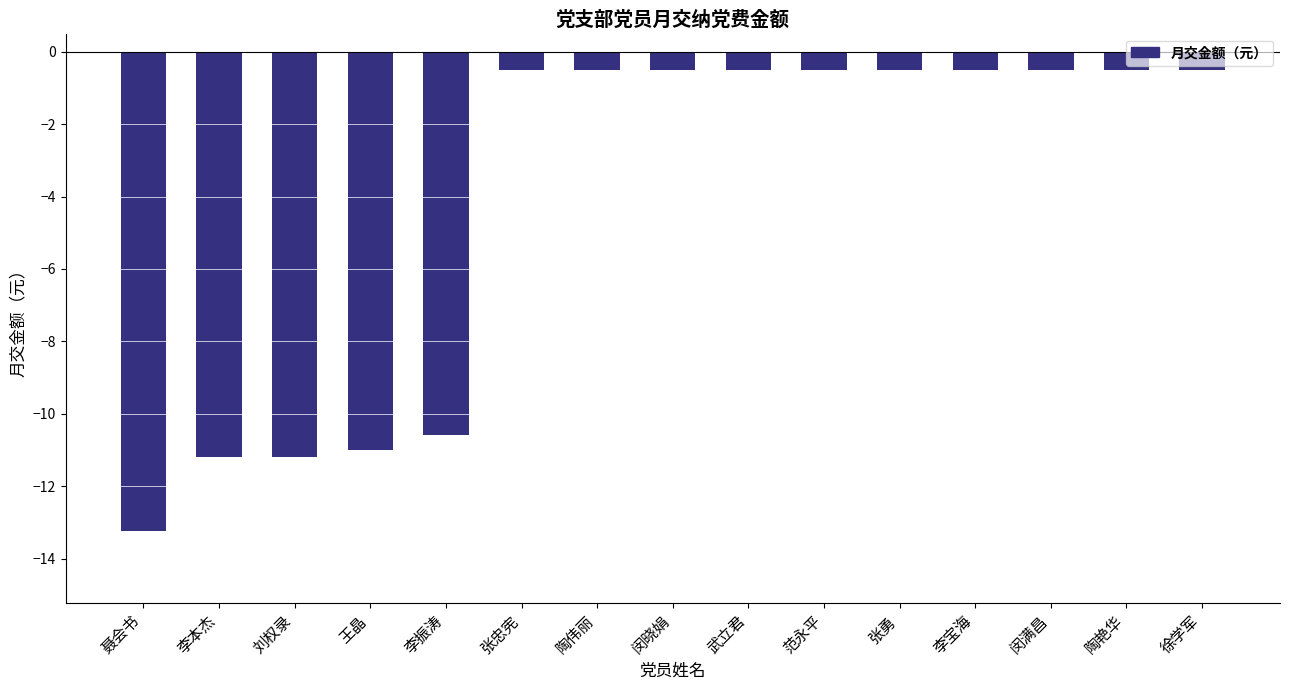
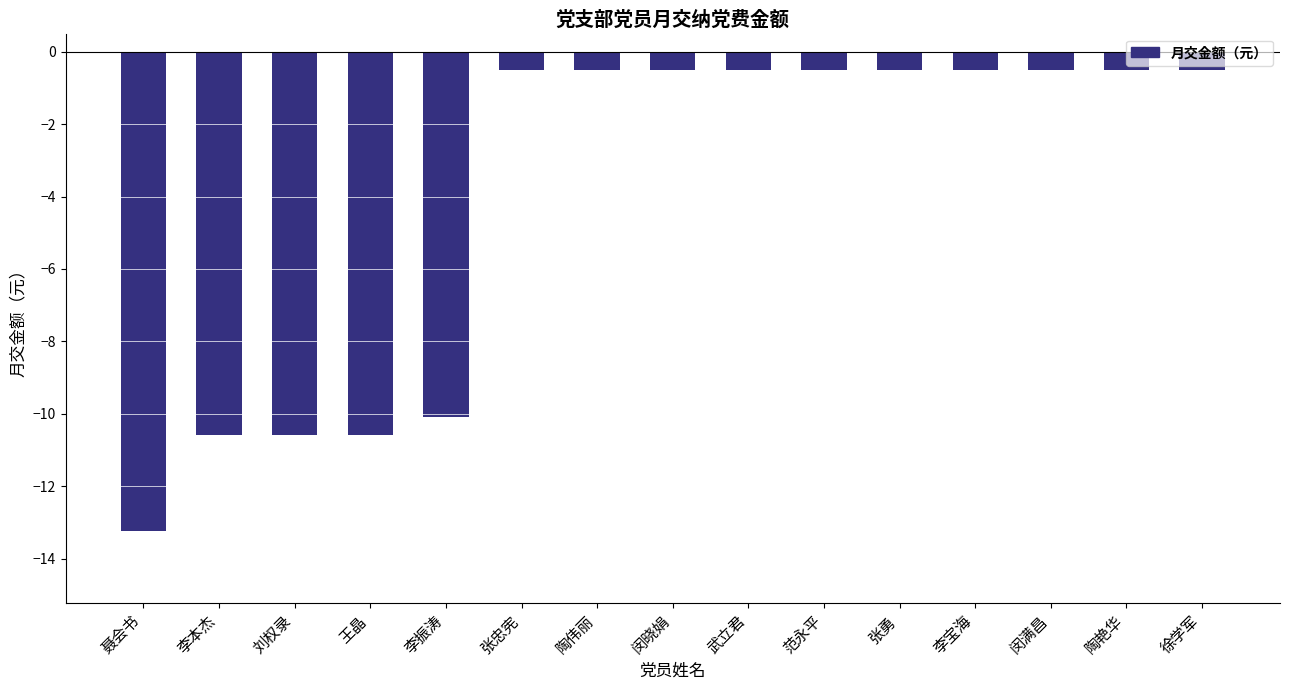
李本杰: -11.2 -> -10.6
刘权录: -11.2 -> -10.6
王晶: -11.0 -> -10.6
李振涛: -10.6 -> -10.1
